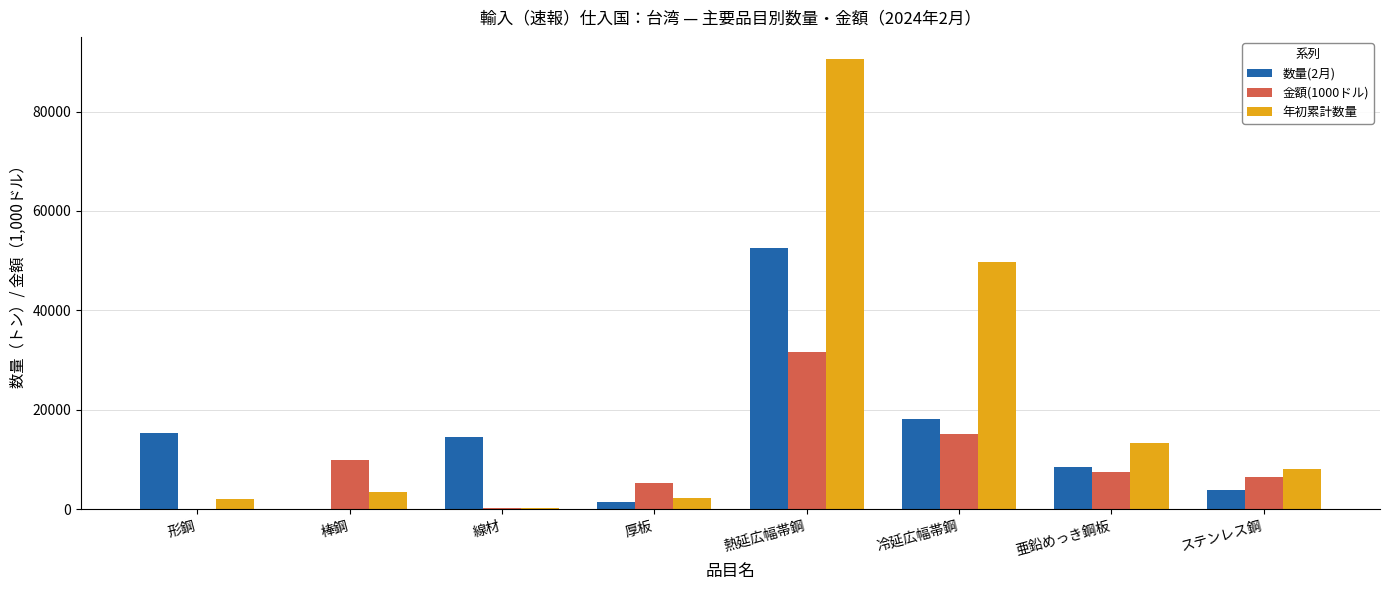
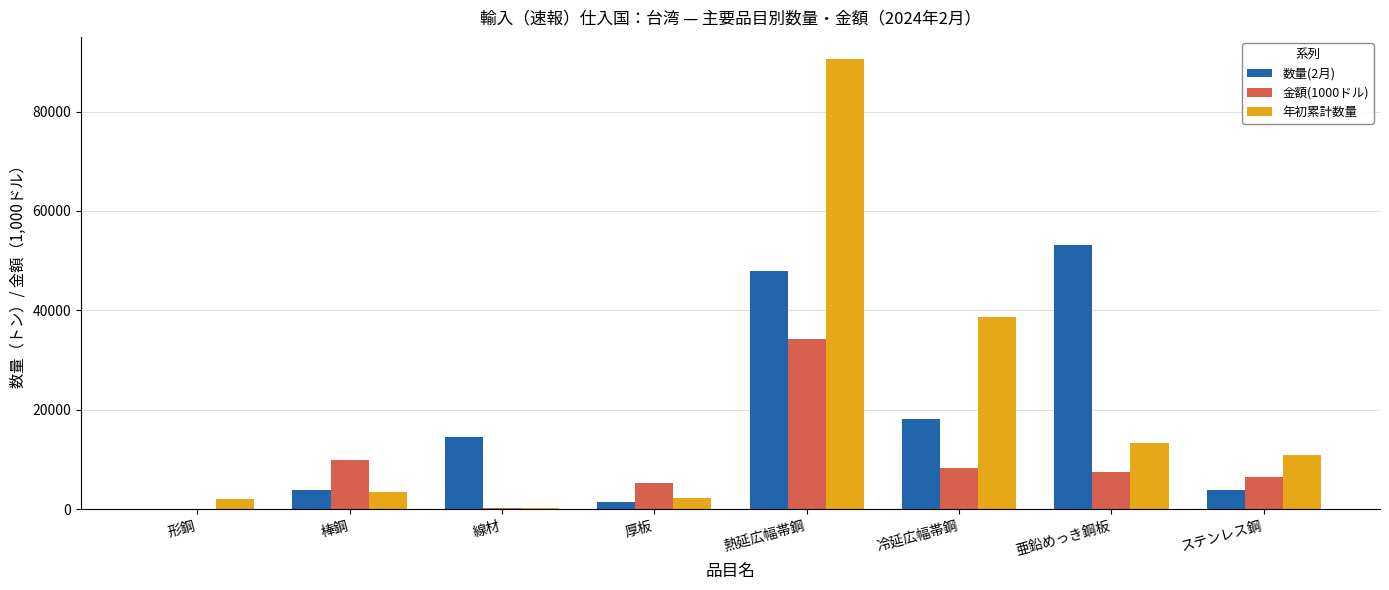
数量(2月), 形鋼: 15000 -> 0
数量(2月), 棒鋼: 0 -> 4000
数量(2月), 熱延広幅帯鋼: 53000 -> 48000
金額(1000ドル), 熱延広幅帯鋼: 32000 -> 34000
金額(1000ドル), 冷延広幅帯鋼: 15000 -> 8000
年初累計数量, 冷延広幅帯鋼: 50000 -> 39000
数量(2月), 亜鉛めっき鋼板: 8000 -> 53000
年初累計数量, ステンレス鋼: 8000 -> 11000
